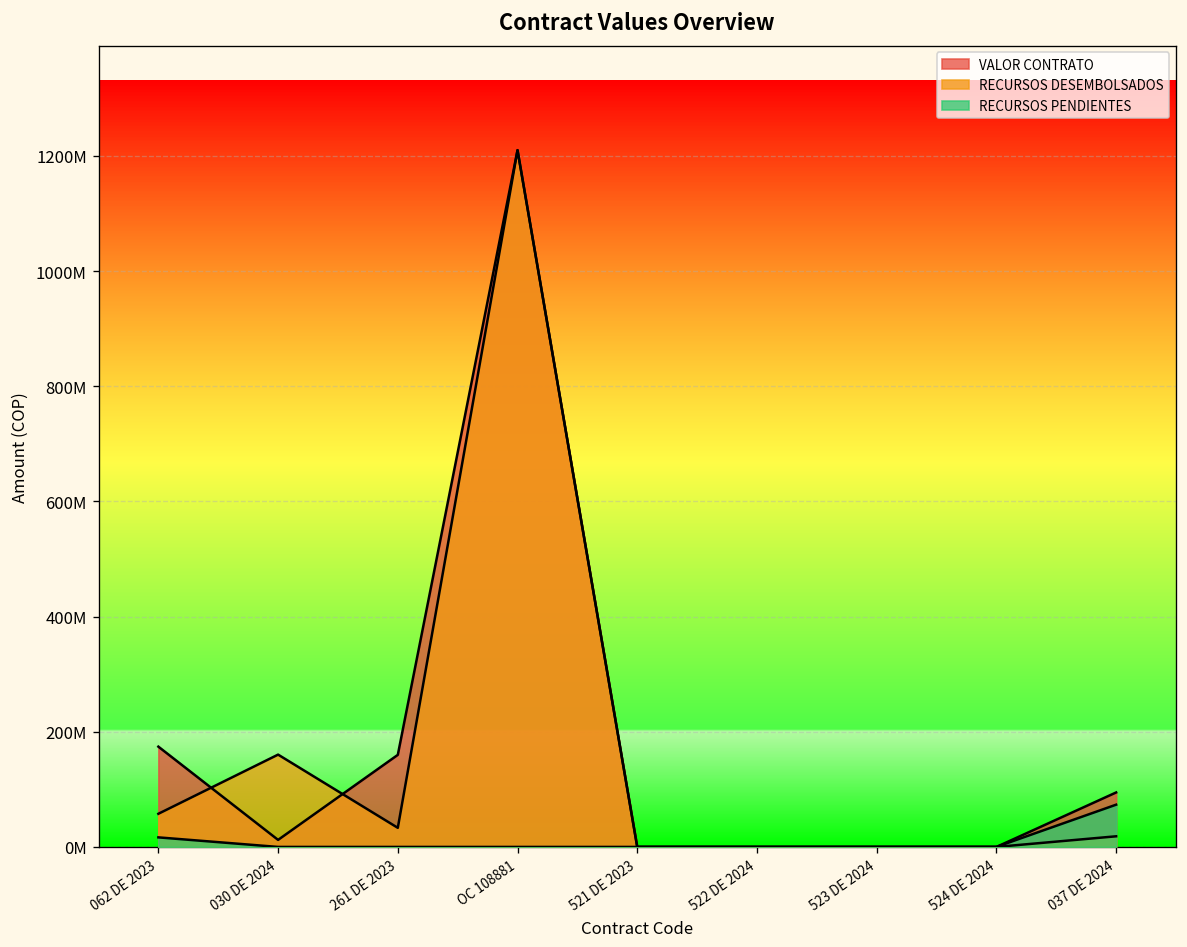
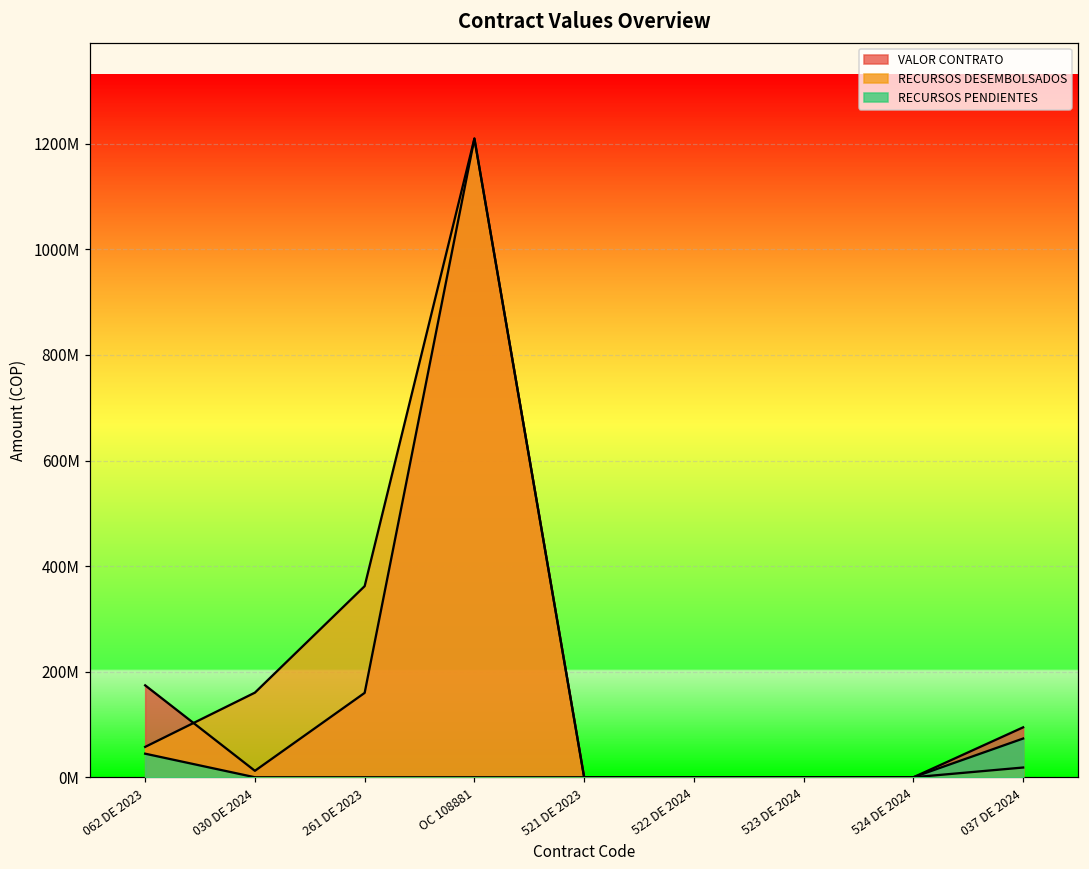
RECURSOS PENDIENTES, 062 DE 2023: 20000000 -> 40000000
RECURSOS DESEMBOLSADOS, 261 DE 2023: 30000000 -> 360000000
